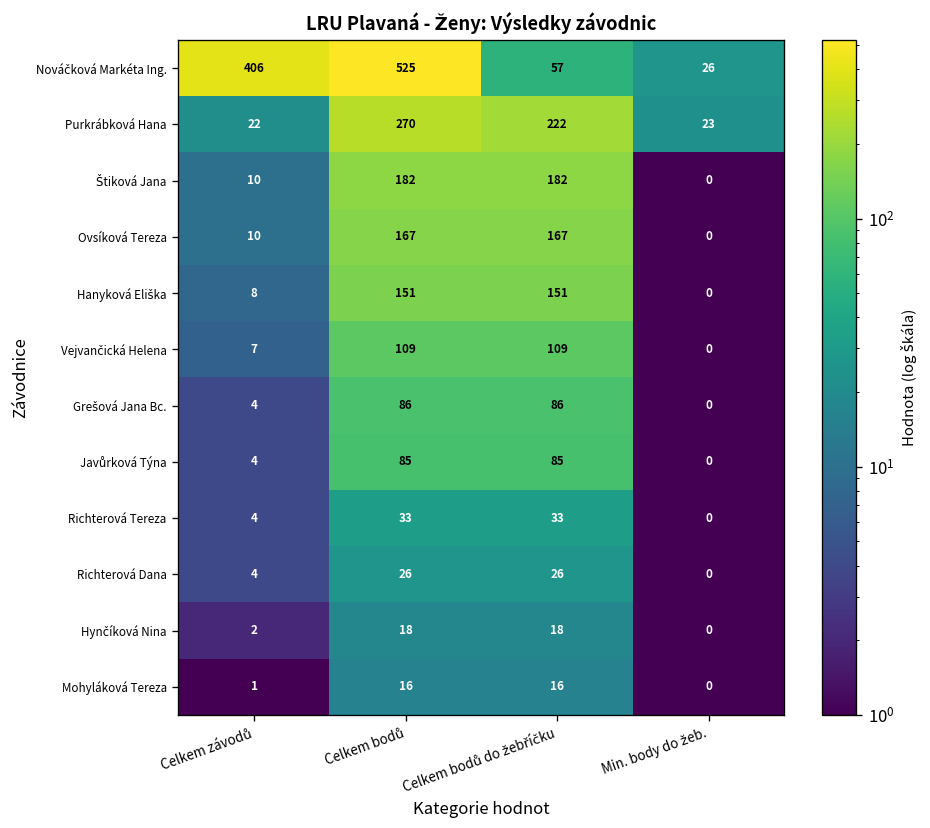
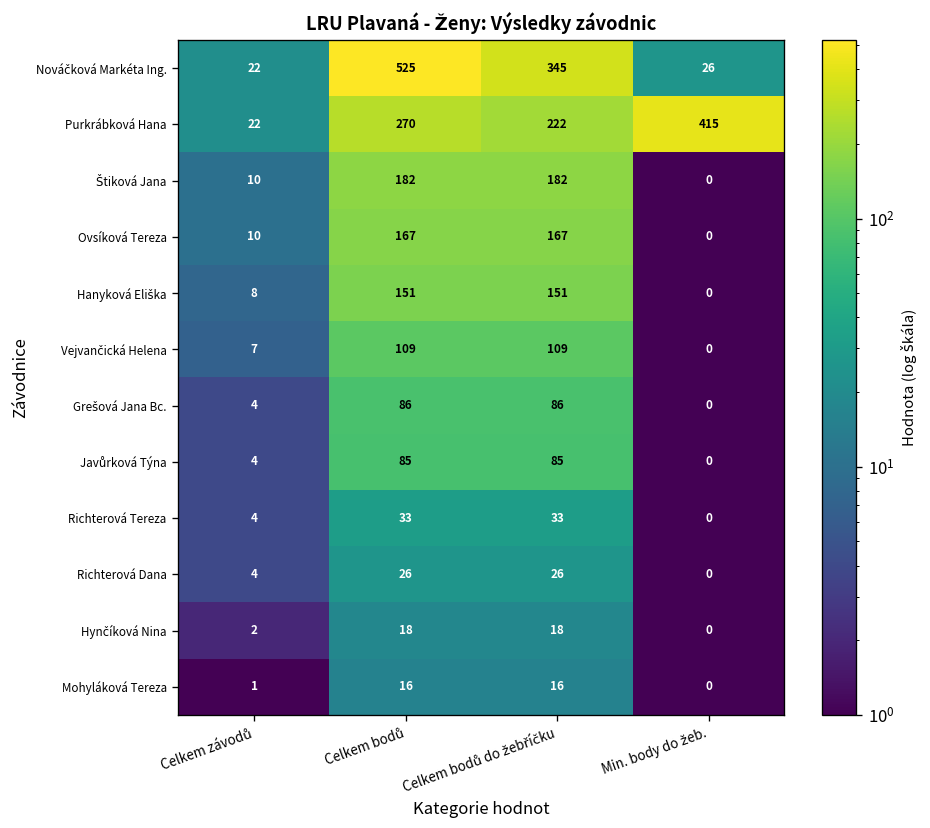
Nováčková Markéta Ing., Celkem závodů: 406 -> 22
Nováčková Markéta Ing., Celkem bodů do žebříčku: 57 -> 345
Purkrábková Hana, Min. body do žeb.: 23 -> 415
